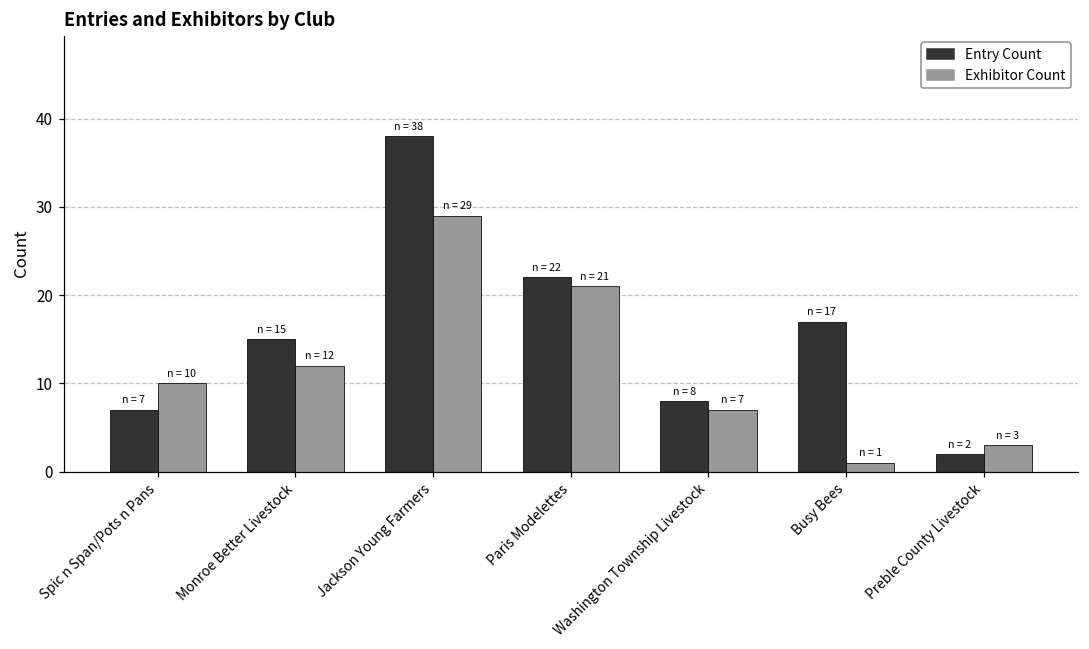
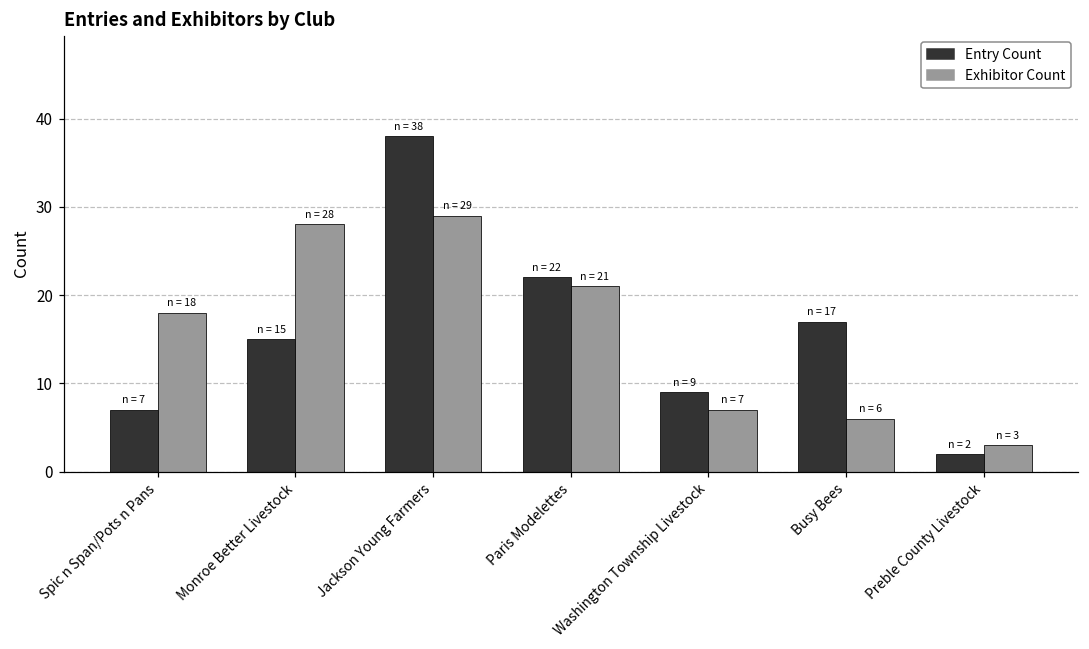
Exhibitor Count, Spic n Span/Pots n Pans: 10 -> 18
Exhibitor Count, Monroe Better Livestock: 12 -> 28
Entry Count, Washington Township Livestock: 8 -> 9
Exhibitor Count, Busy Bees: 1 -> 6
